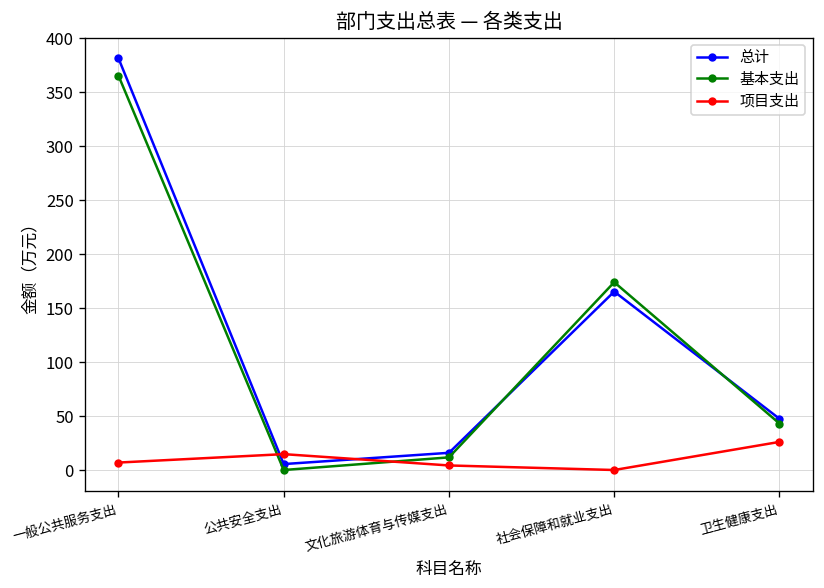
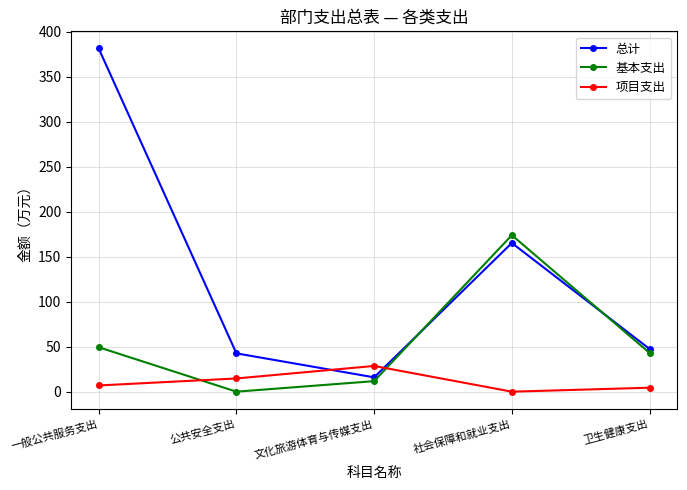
基本支出, 一般公共服务支出: 370 -> 50
总计, 公共安全支出: 10 -> 40
项目支出, 文化旅游体育与传媒支出: 0 -> 30
项目支出, 卫生健康支出: 30 -> 0
